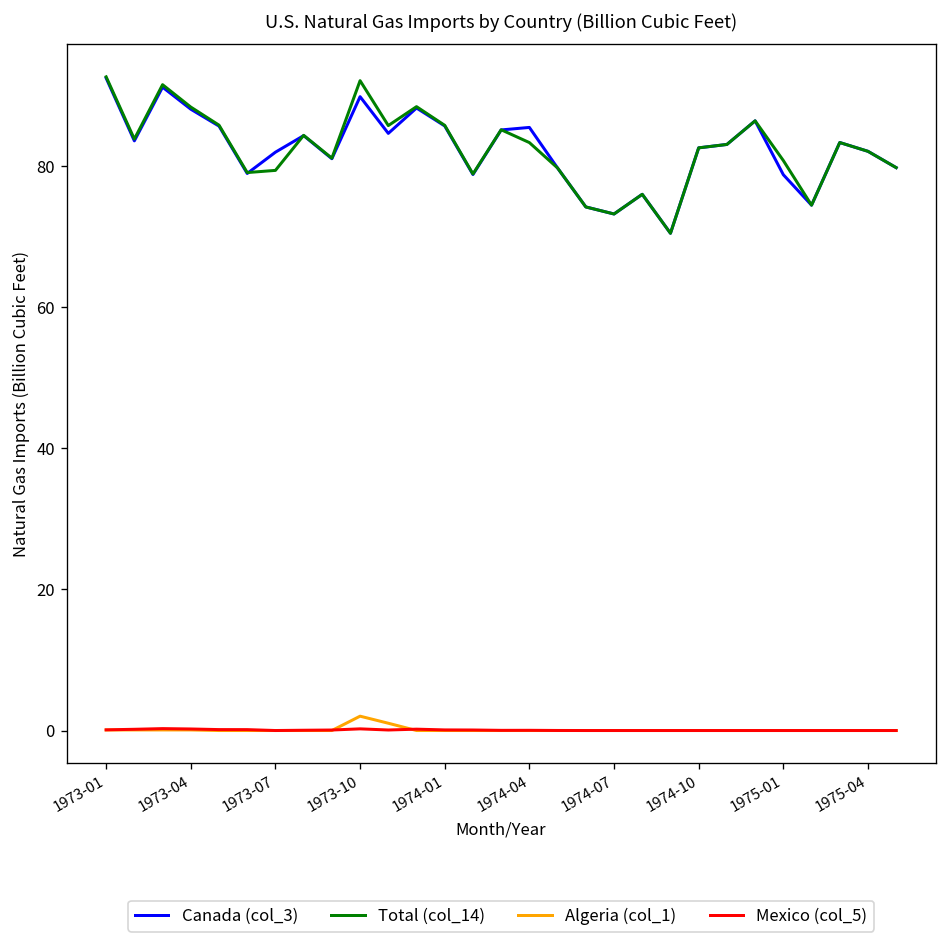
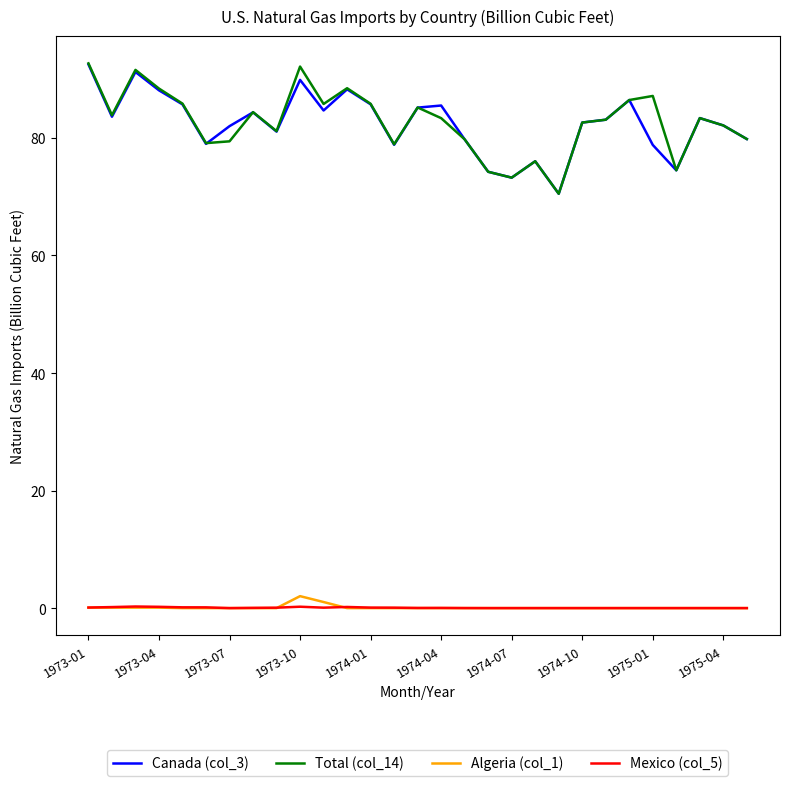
Total (col_14), 1975-01: 81 -> 87
